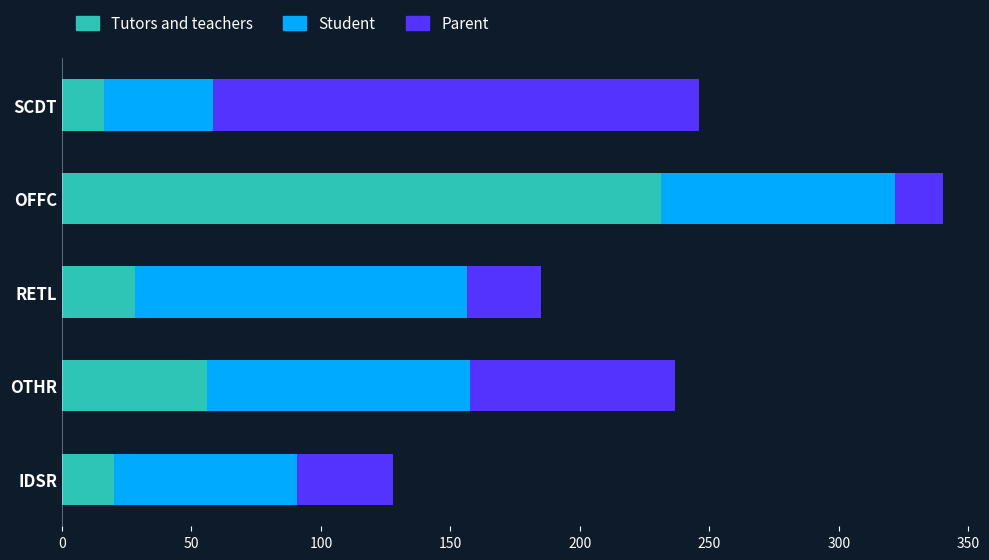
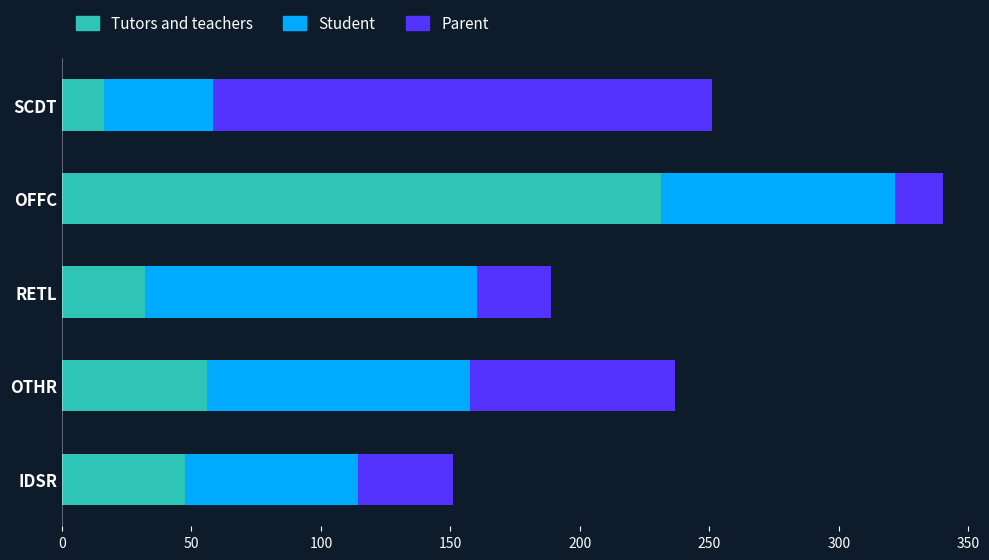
Parent, SCDT: 188 -> 193
Tutors and teachers, RETL: 28 -> 32
Tutors and teachers, IDSR: 20 -> 48
Student, IDSR: 71 -> 67
